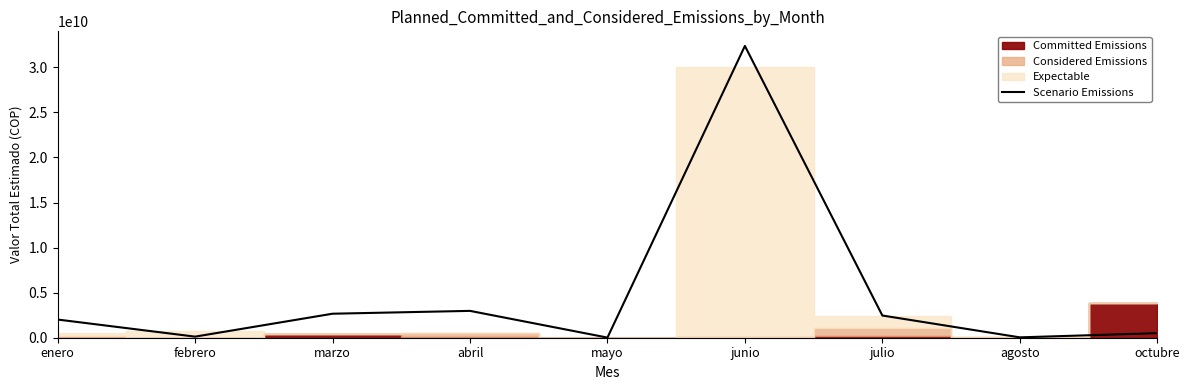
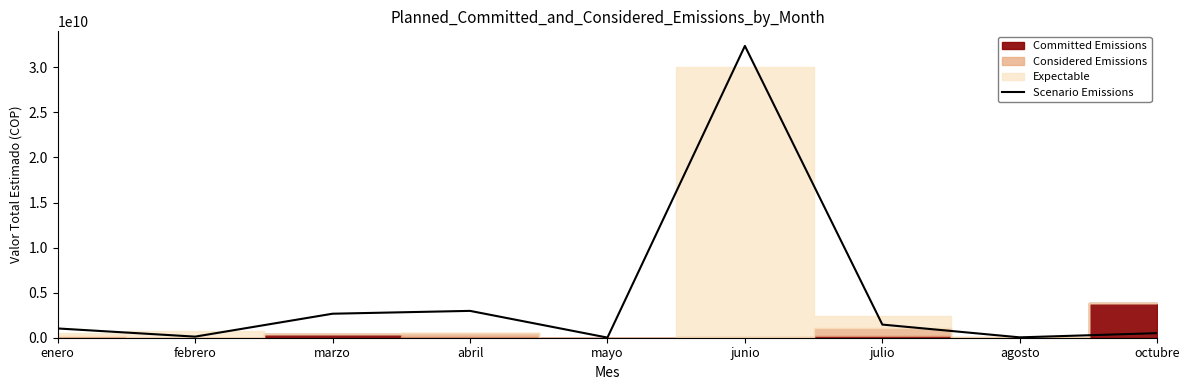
Scenario Emissions, enero: 2000000000 -> 1000000000
Scenario Emissions, julio: 2000000000 -> 1000000000
